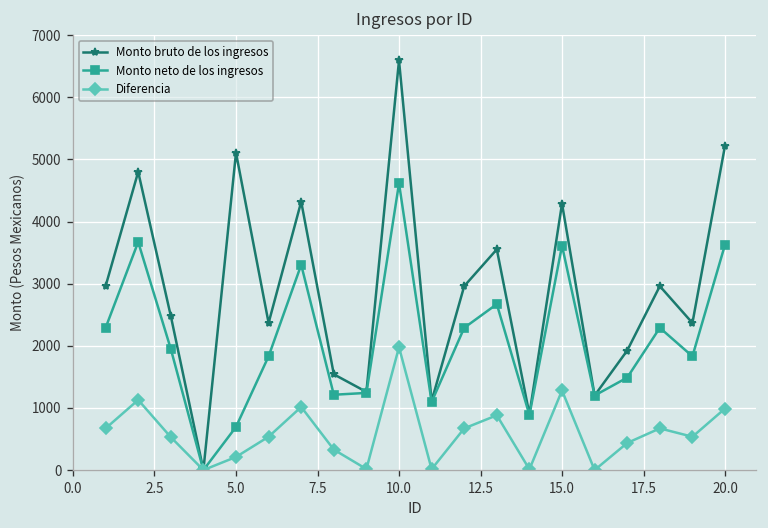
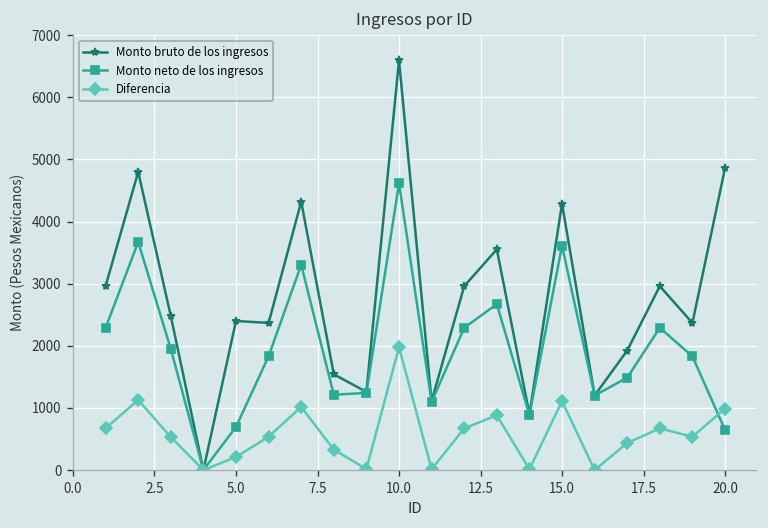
Monto bruto de los ingresos, 5.0: 5100 -> 2400
Diferencia, 15.0: 1300 -> 1100
Monto bruto de los ingresos, 20.0: 5200 -> 4900
Monto neto de los ingresos, 20.0: 3600 -> 600
